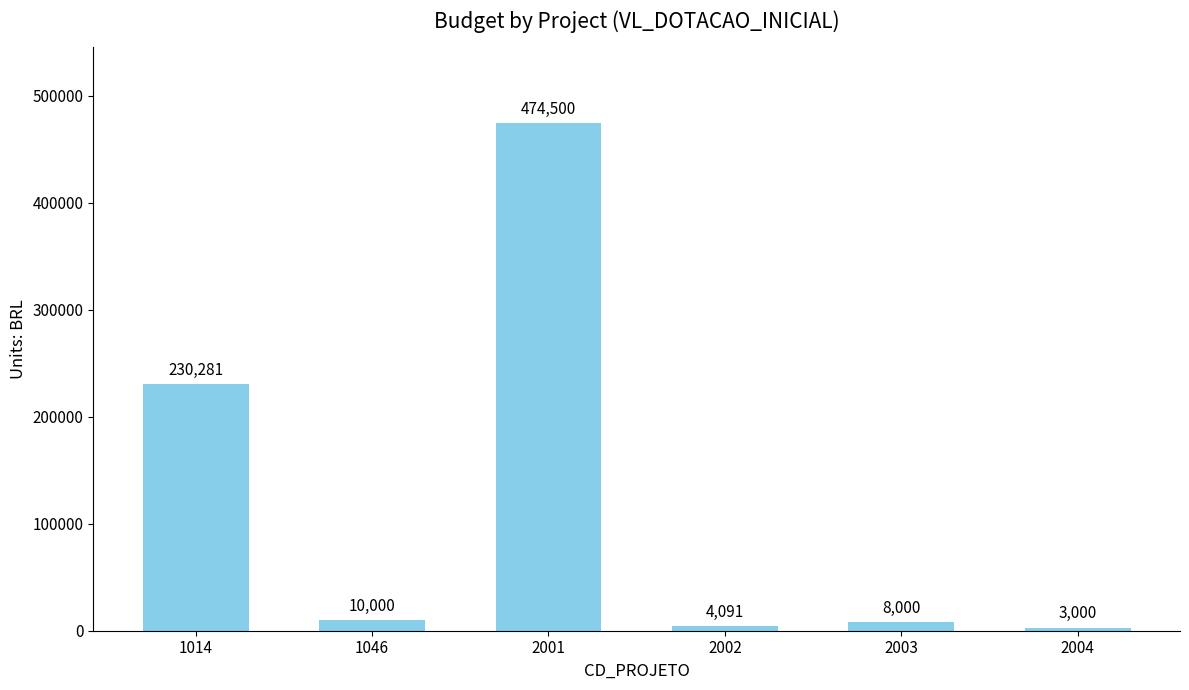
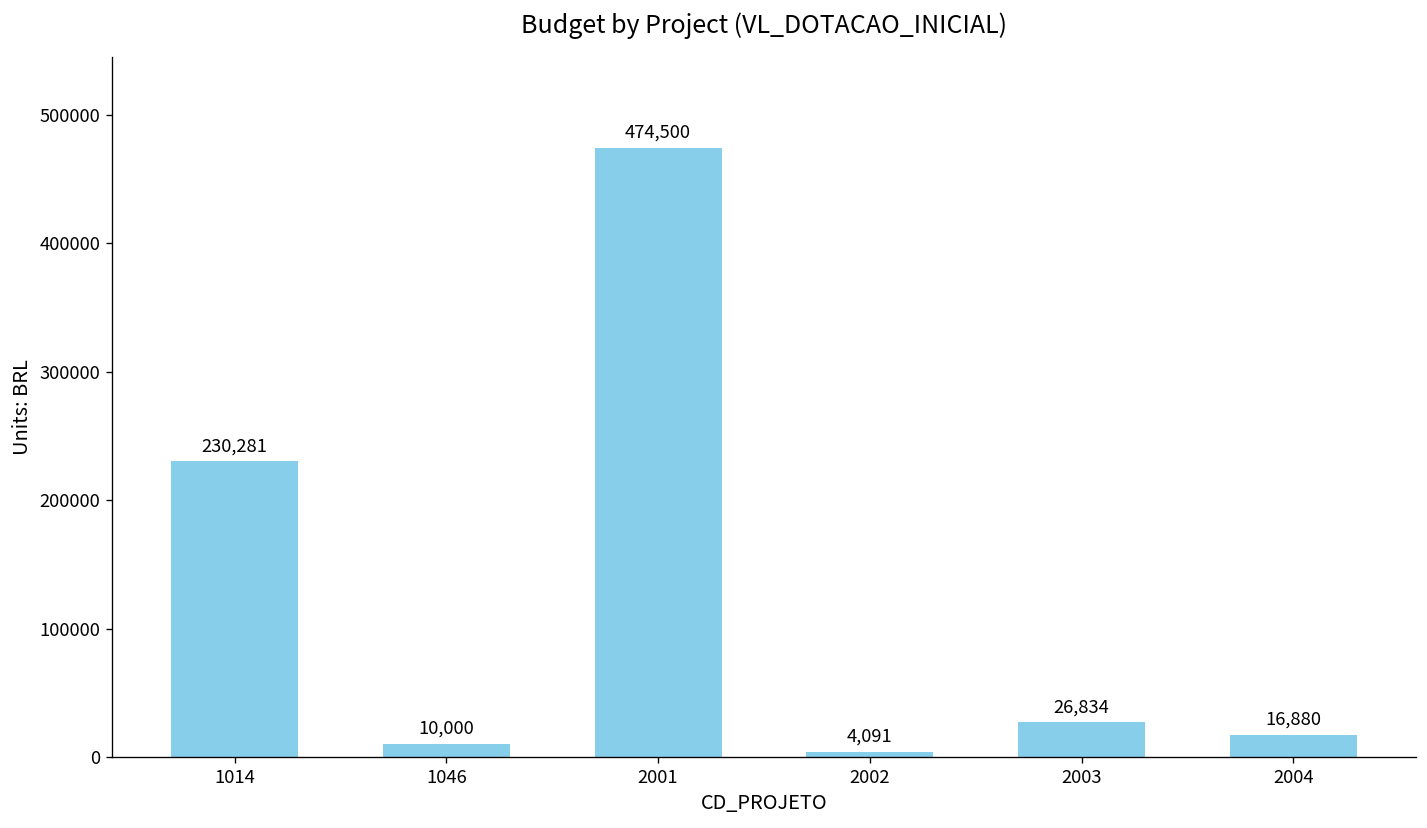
2003: 8,000 -> 26,834
2004: 3,000 -> 16,880
